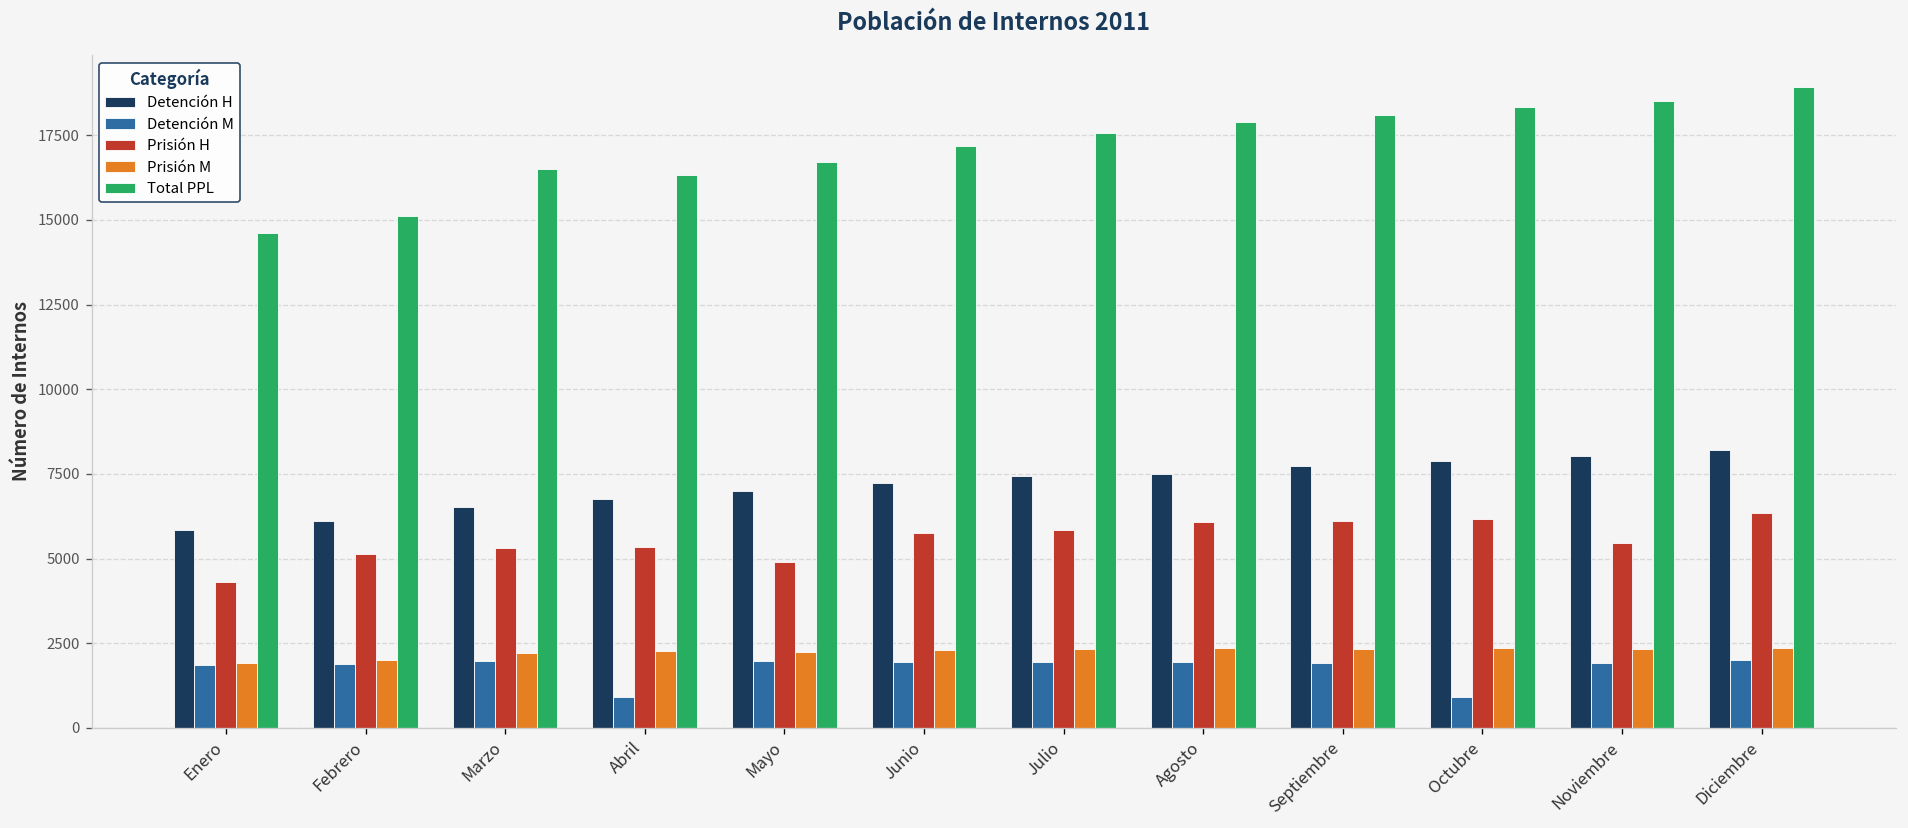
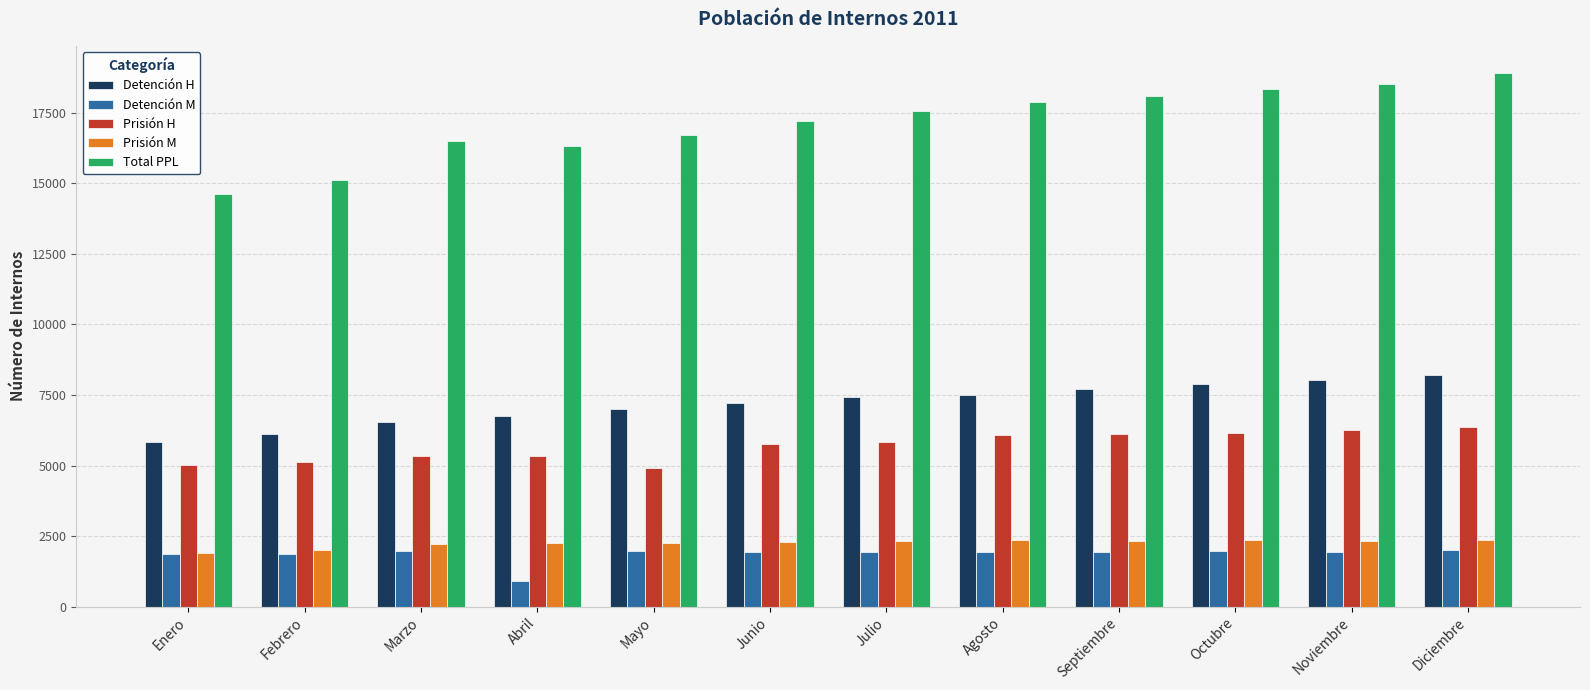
Prisión H, Enero: 4300 -> 5000
Detención M, Octubre: 900 -> 2000
Prisión H, Noviembre: 5500 -> 6200
